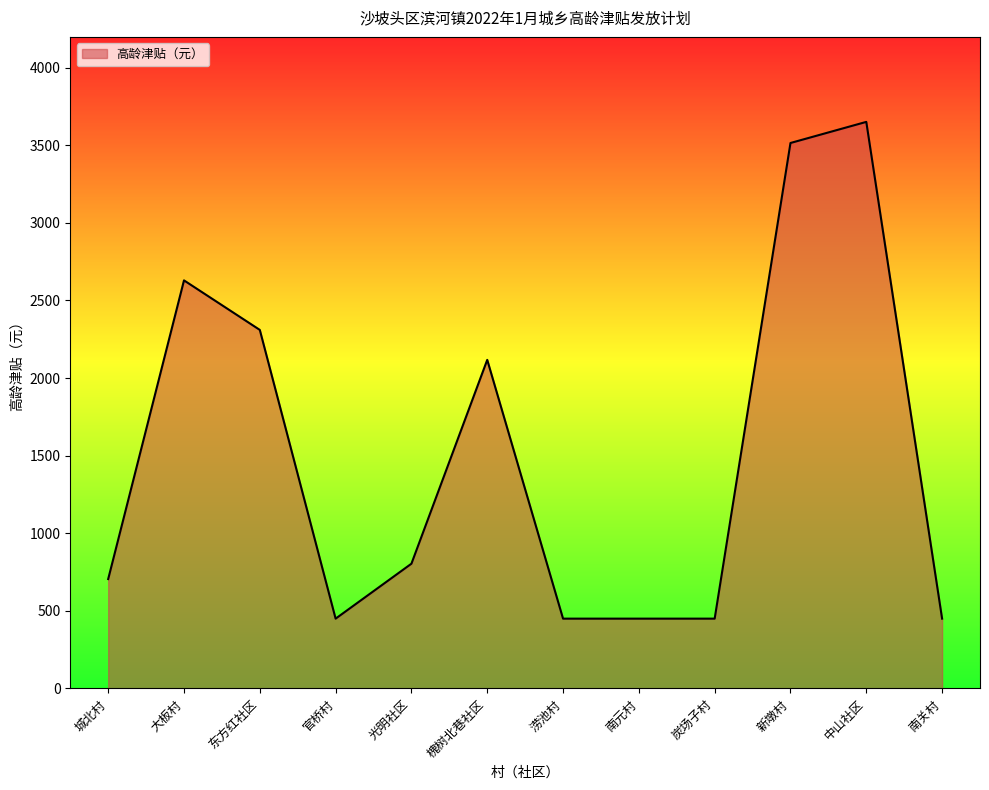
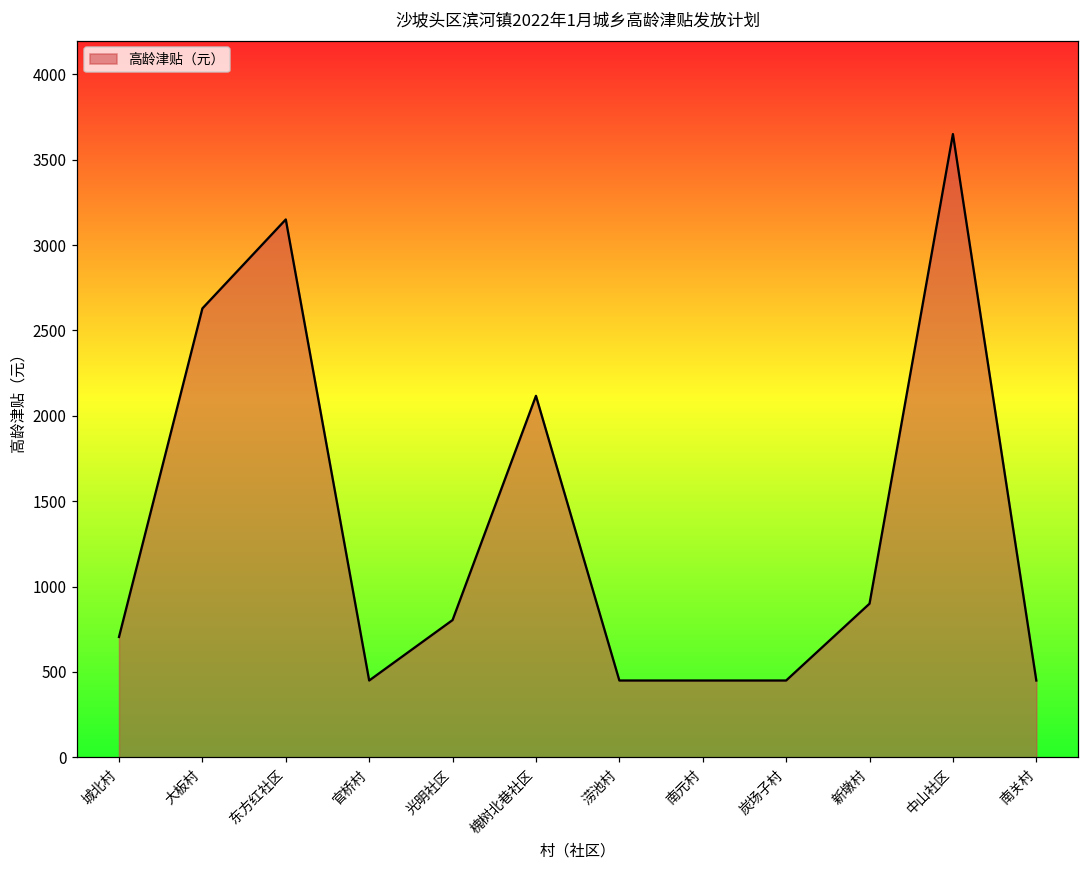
东方红社区: 2310 -> 3150
新墩村: 3510 -> 900
